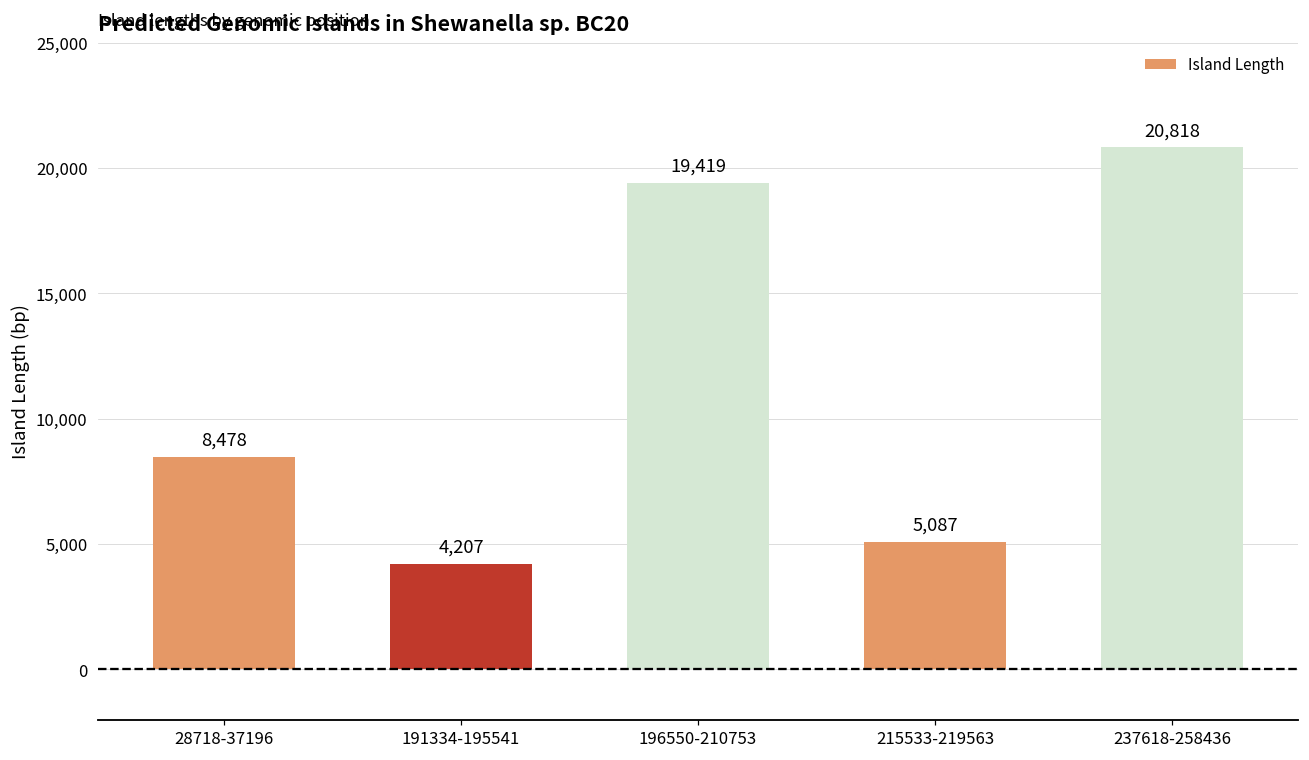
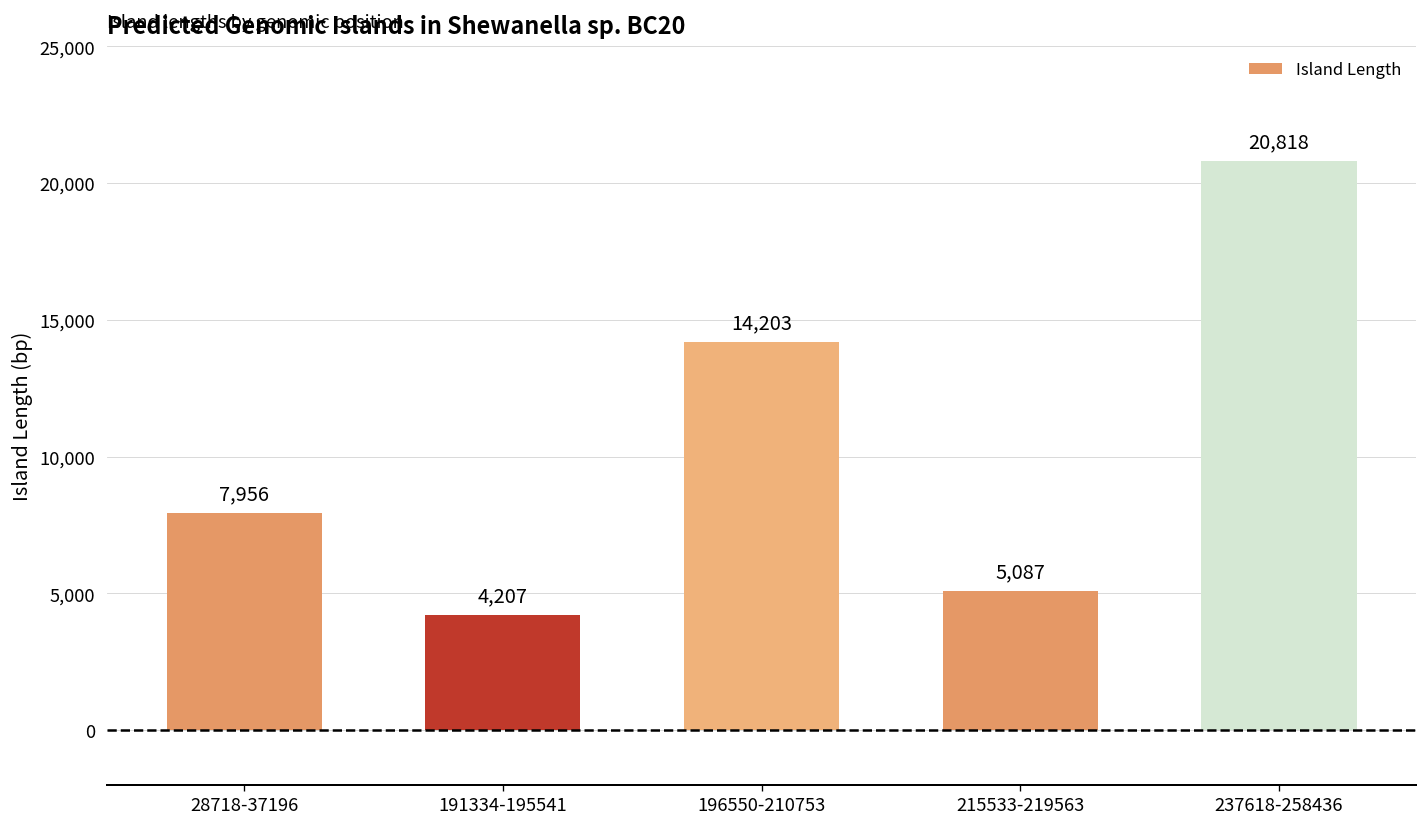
28718-37196: 8,478 -> 7,956
196550-210753: 19,419 -> 14,203
